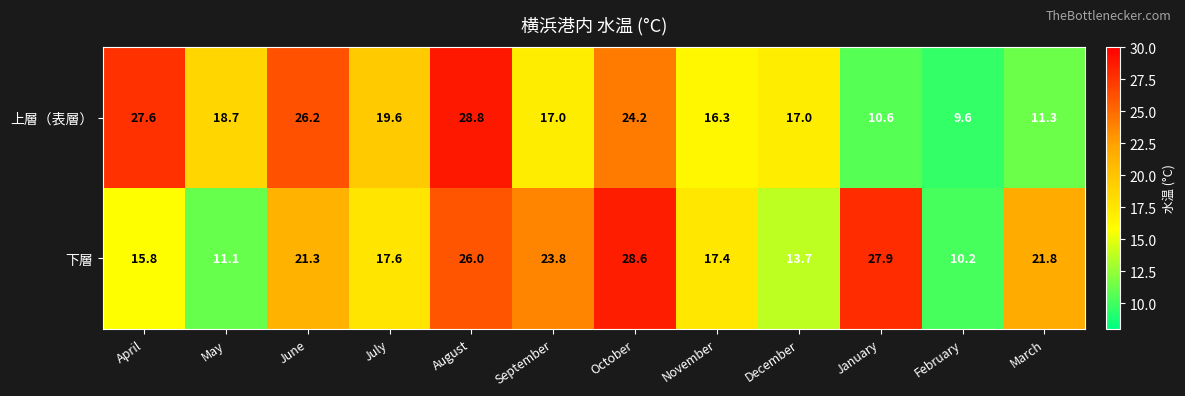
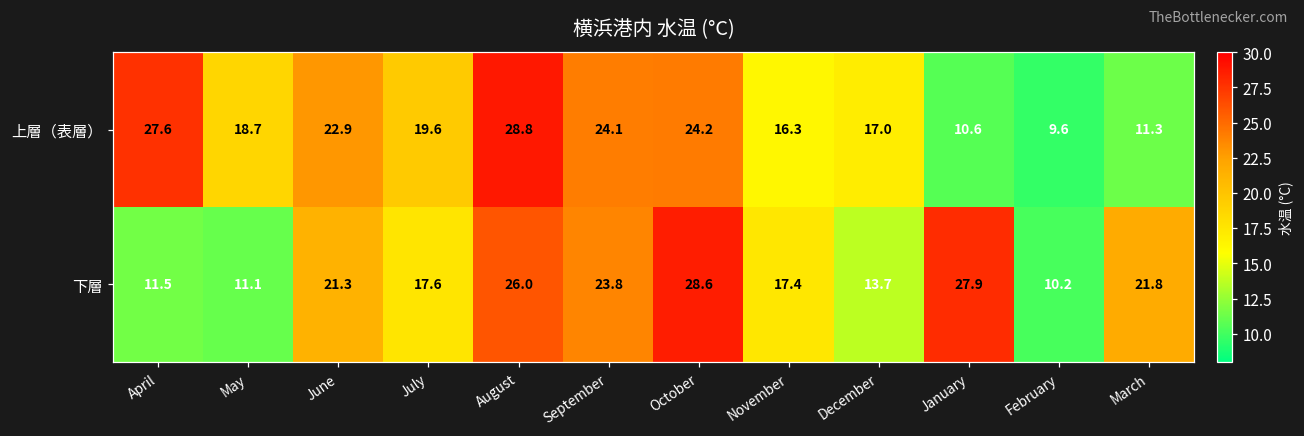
上層（表層）, June: 26.2 -> 22.9
上層（表層）, September: 17.0 -> 24.1
下層, April: 15.8 -> 11.5
